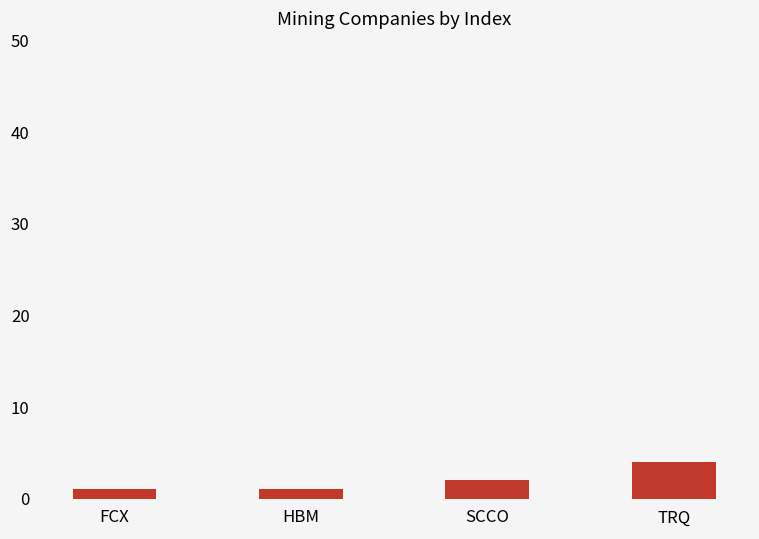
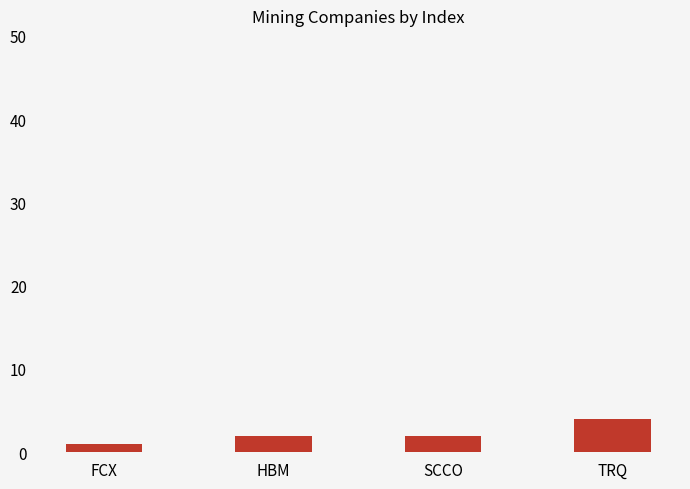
HBM: 1 -> 2
